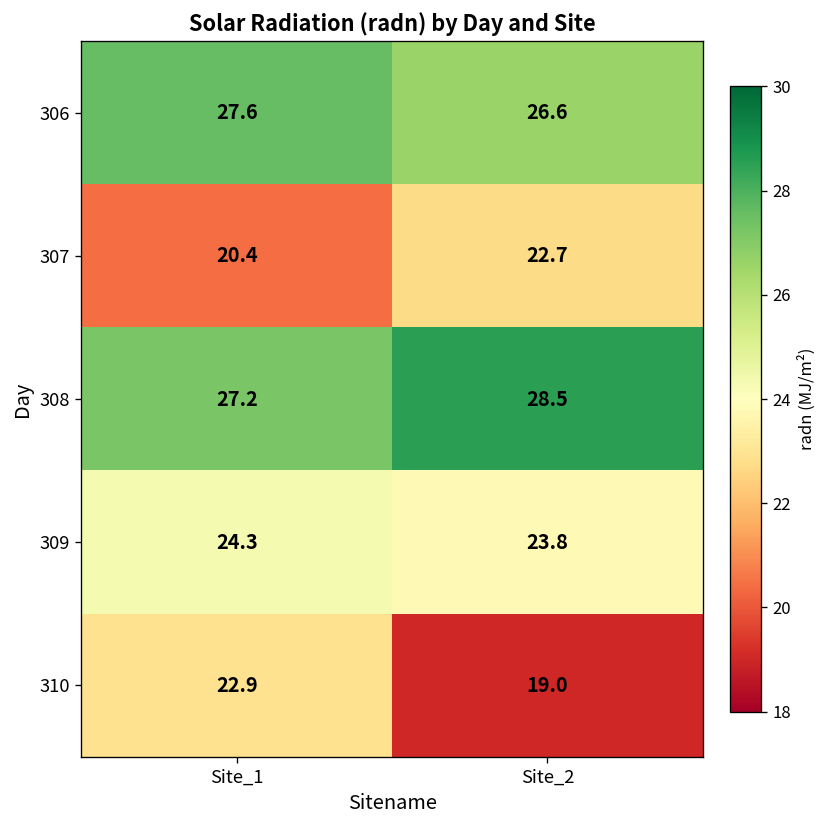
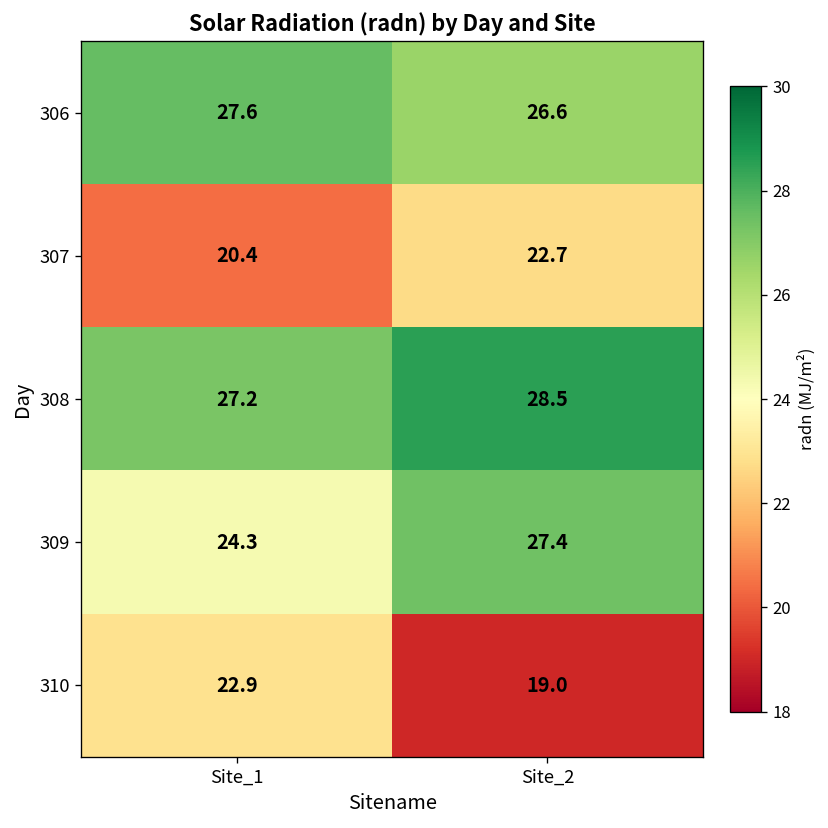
309, Site_2: 23.8 -> 27.4
